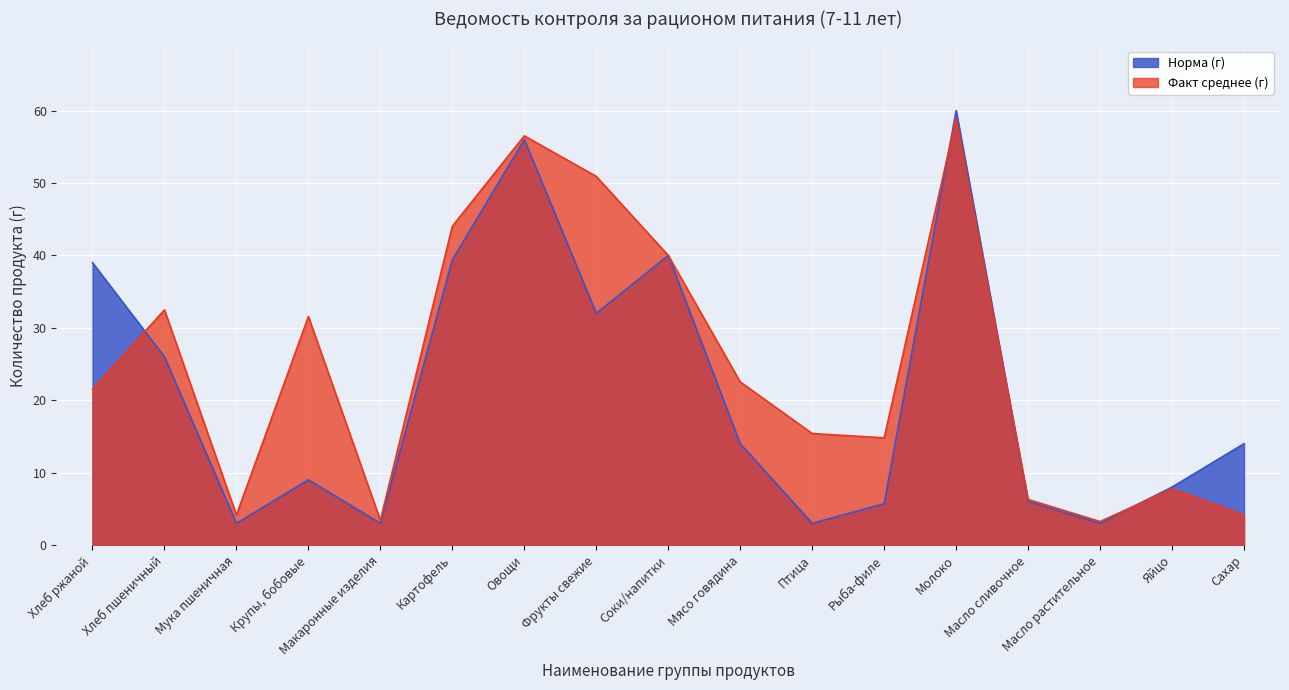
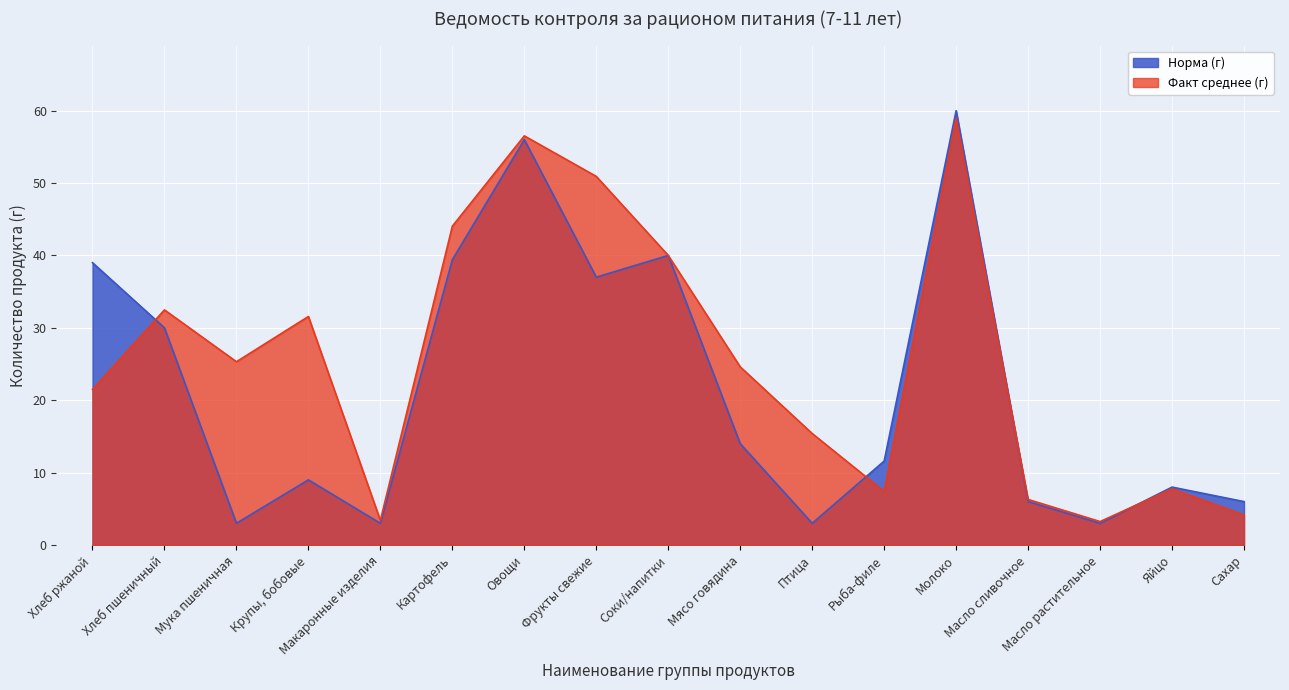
Норма (г), Хлеб пшеничный: 26 -> 30
Факт среднее (г), Мука пшеничная: 4 -> 25
Норма (г), Фрукты свежие: 32 -> 37
Факт среднее (г), Мясо говядина: 23 -> 25
Норма (г), Рыба-филе: 6 -> 12
Факт среднее (г), Рыба-филе: 15 -> 7
Норма (г), Сахар: 14 -> 6
